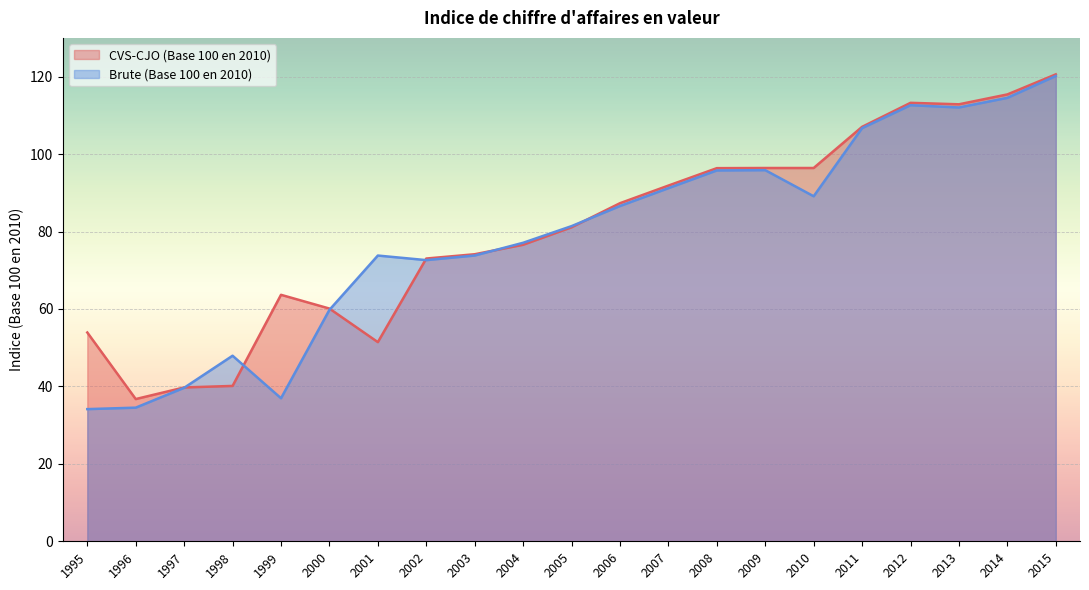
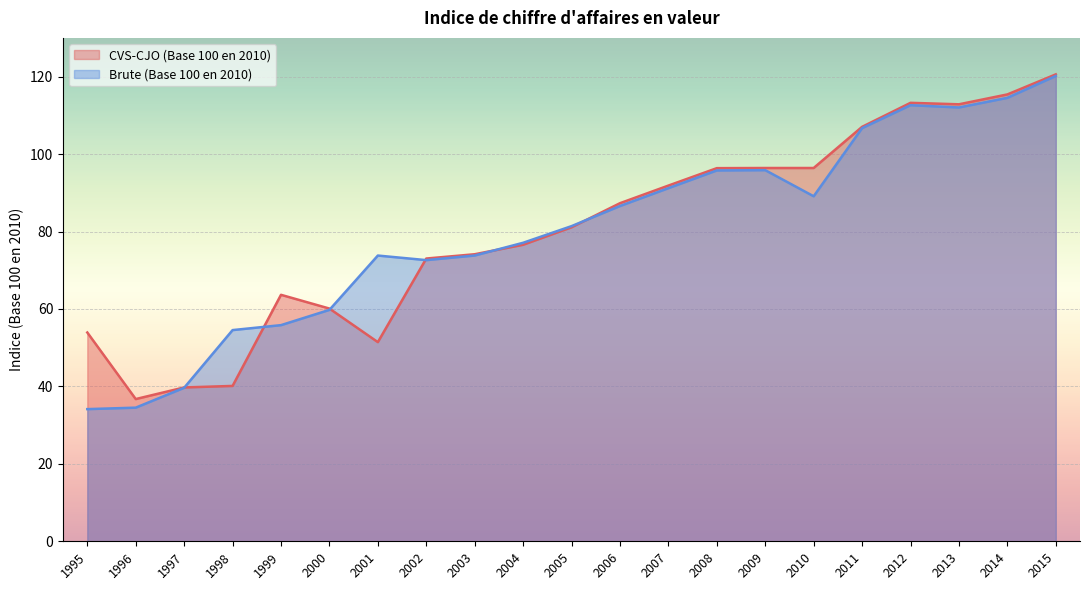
Brute (Base 100 en 2010), 1998: 48 -> 55
Brute (Base 100 en 2010), 1999: 37 -> 56
